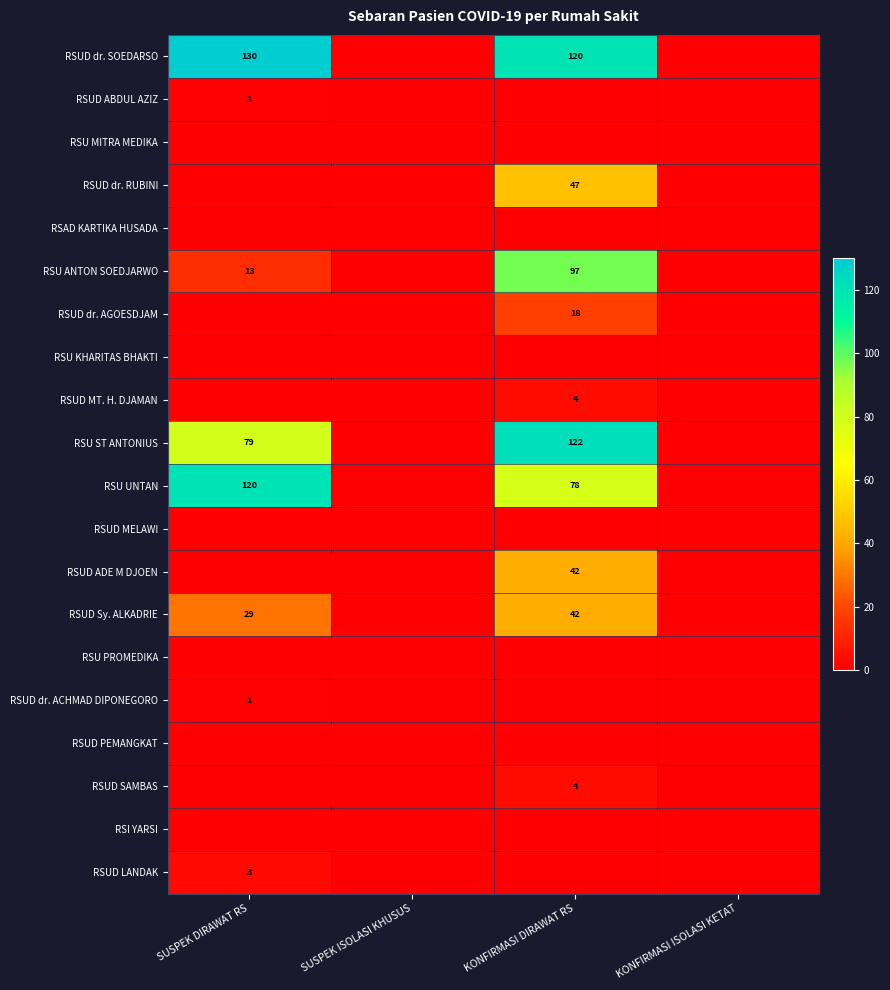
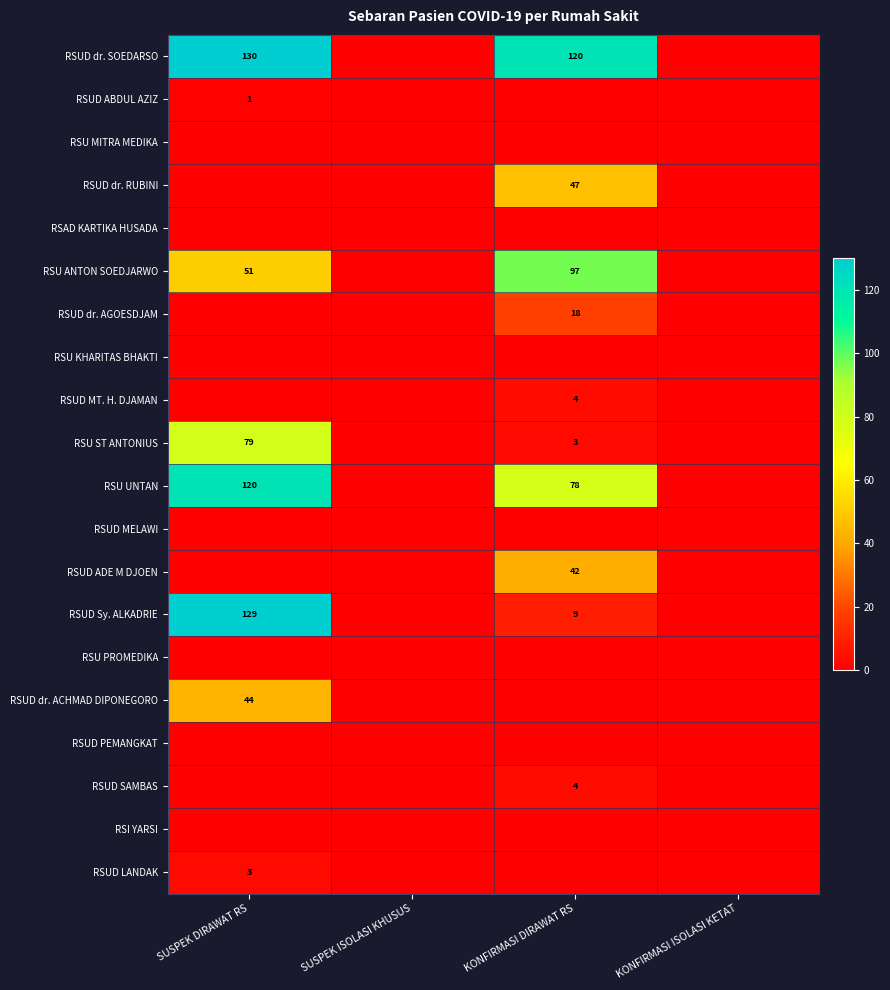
RSU ANTON SOEDJARWO, SUSPEK DIRAWAT RS: 13 -> 51
RSU ST ANTONIUS, KONFIRMASI DIRAWAT RS: 122 -> 3
RSUD Sy. ALKADRIE, SUSPEK DIRAWAT RS: 29 -> 129
RSUD Sy. ALKADRIE, KONFIRMASI DIRAWAT RS: 42 -> 9
RSUD dr. ACHMAD DIPONEGORO, SUSPEK DIRAWAT RS: 1 -> 44
